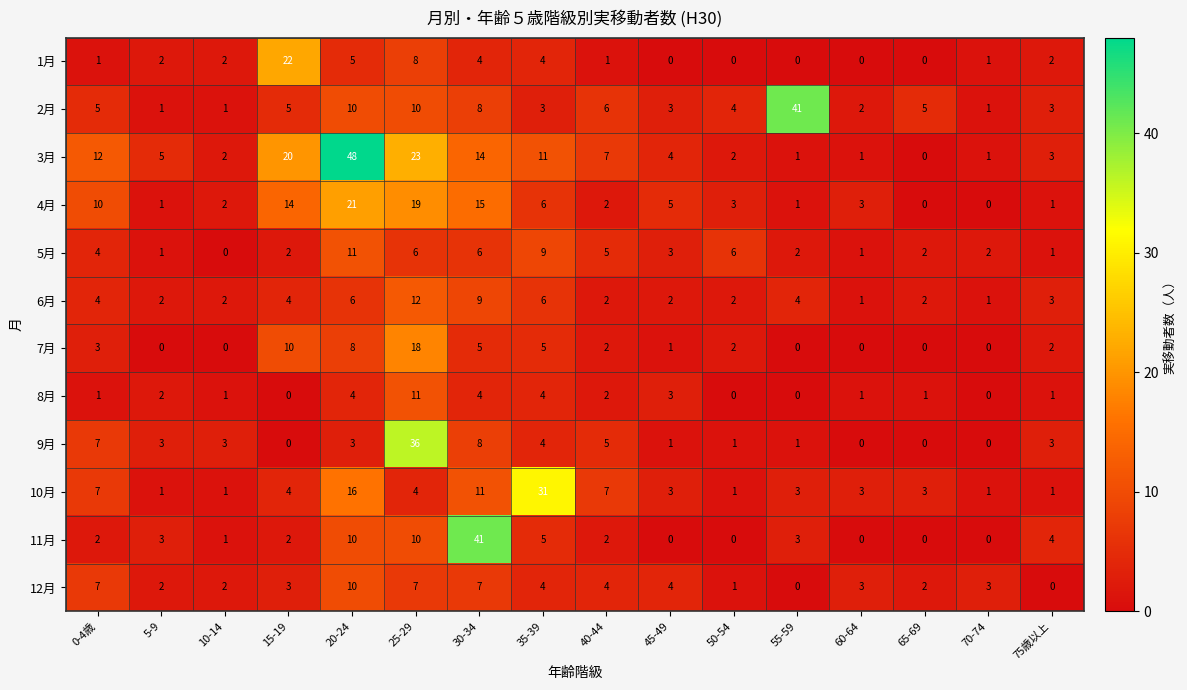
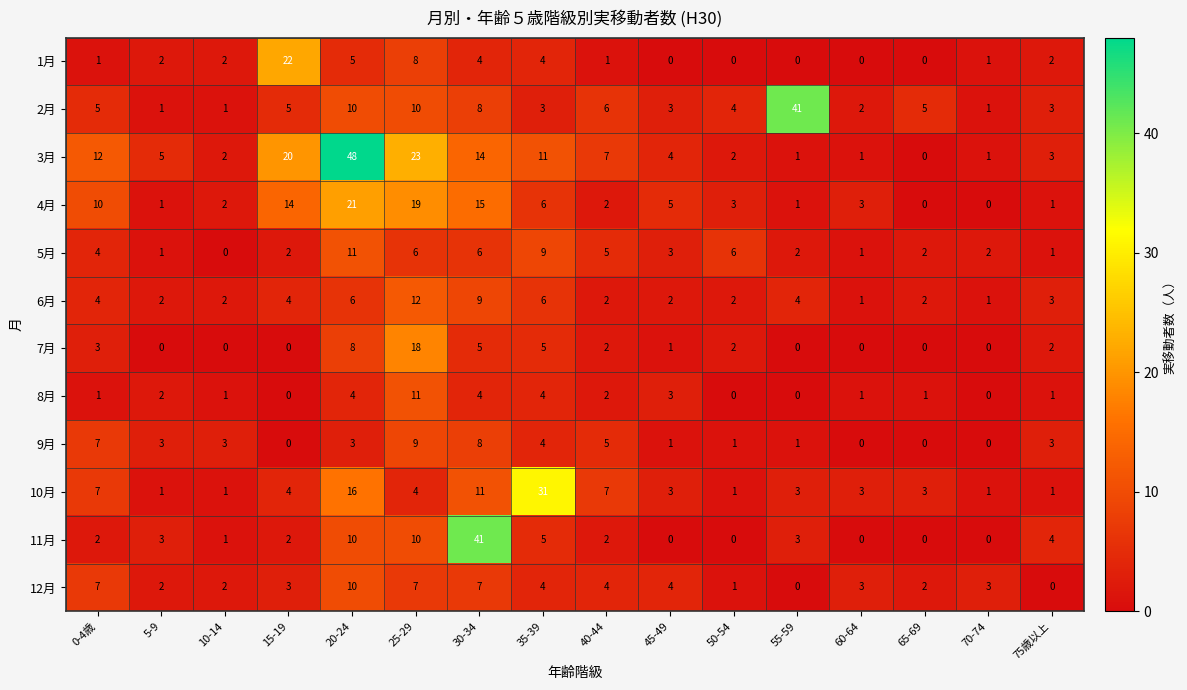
7月, 15-19: 10 -> 0
9月, 25-29: 36 -> 9
